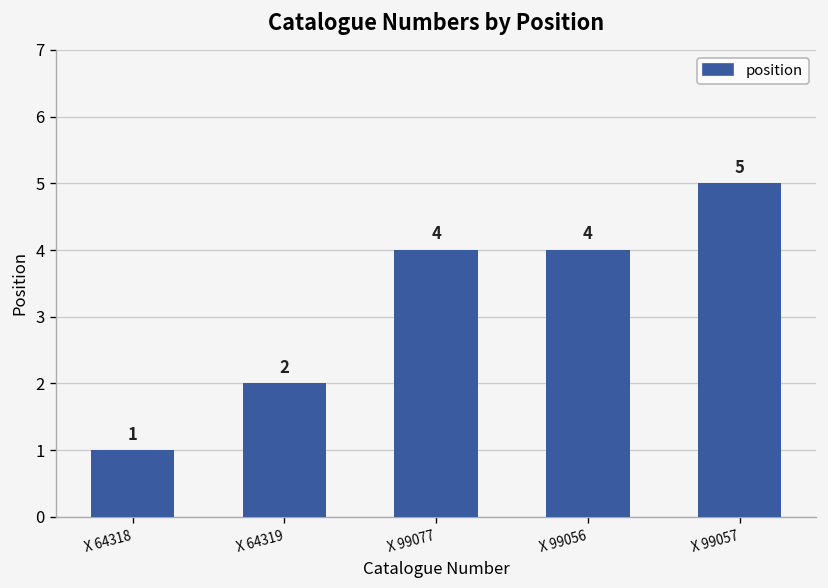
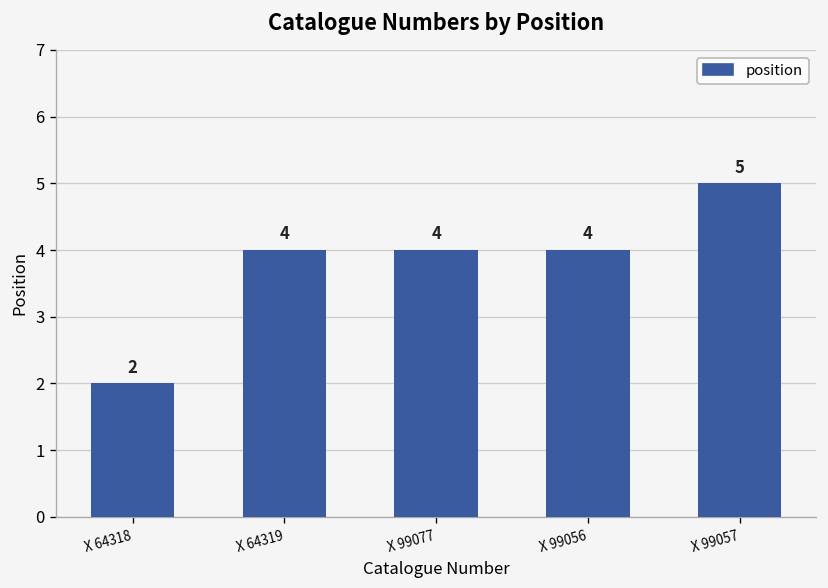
X 64318: 1 -> 2
X 64319: 2 -> 4
